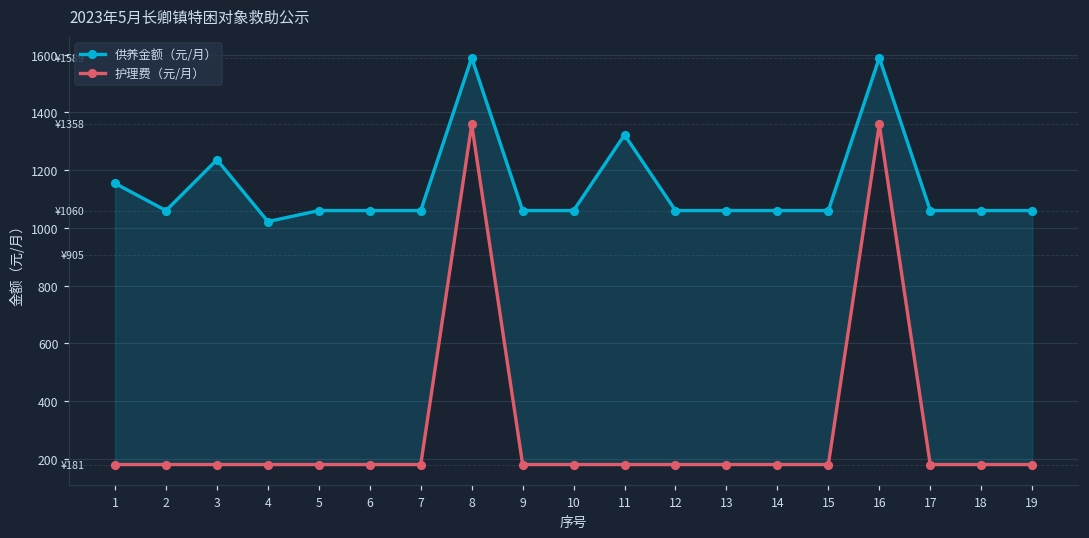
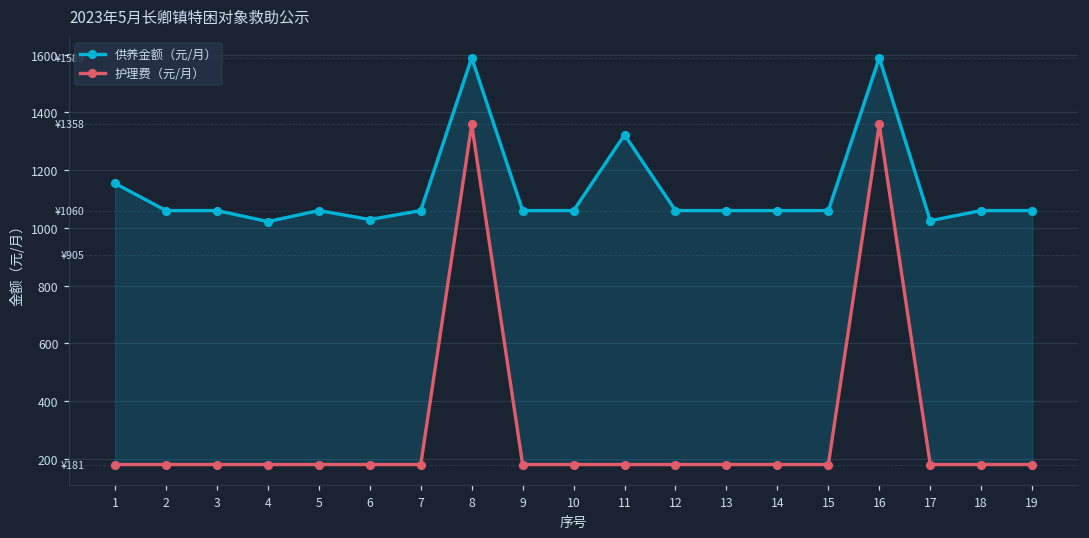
供养金额（元/月）, 3: 1240 -> 1060
供养金额（元/月）, 6: 1060 -> 1030
供养金额（元/月）, 17: 1060 -> 1030
